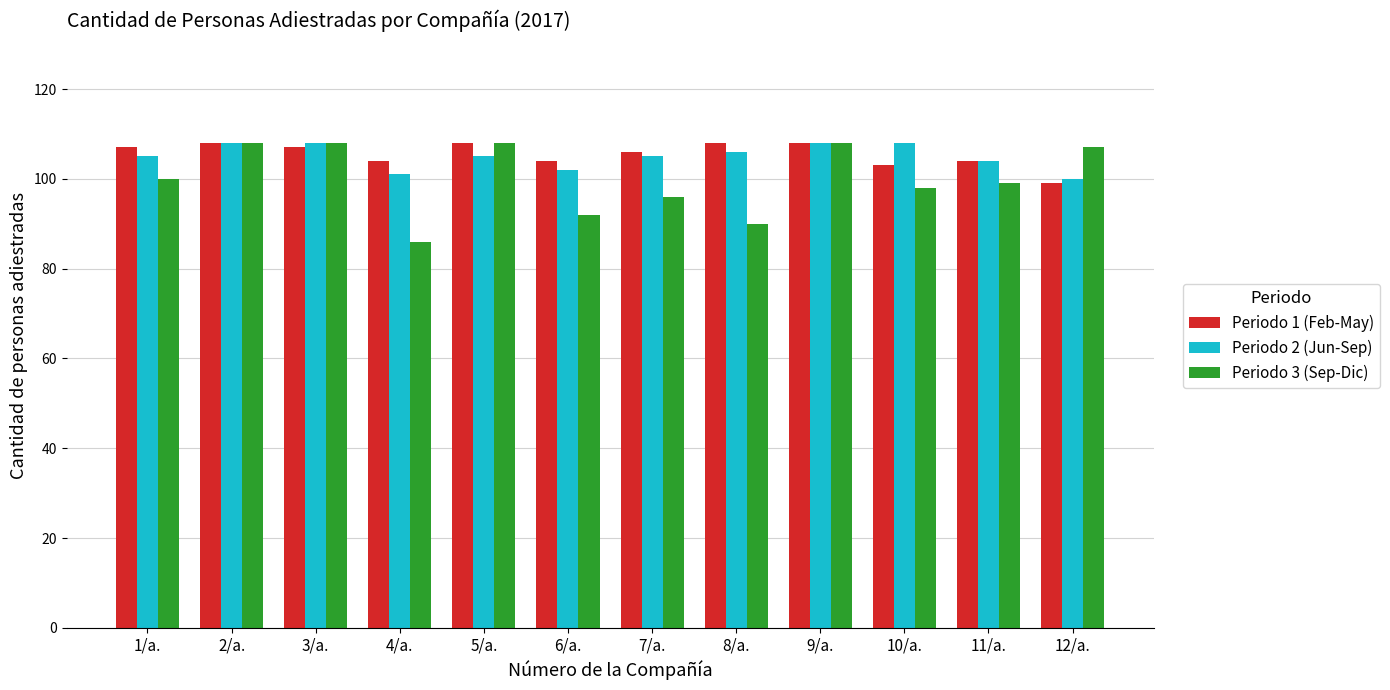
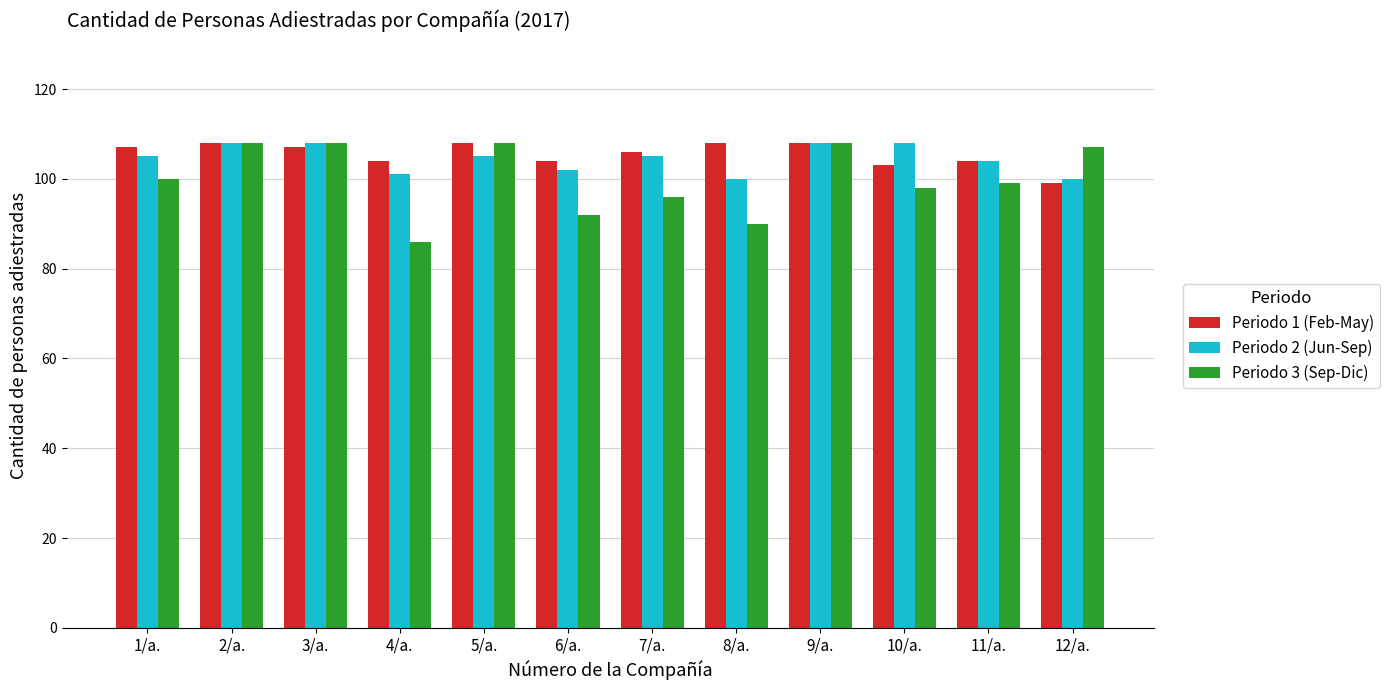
Periodo 2 (Jun-Sep), 8/a.: 106 -> 100
